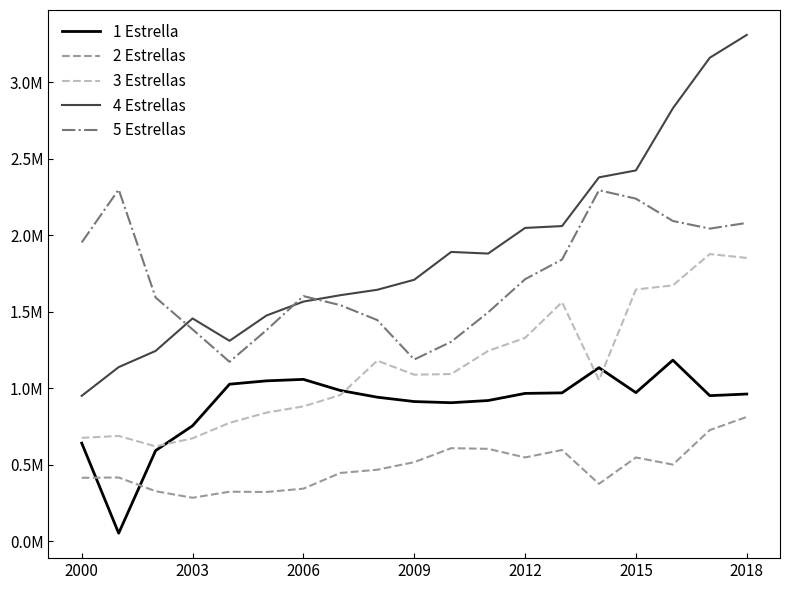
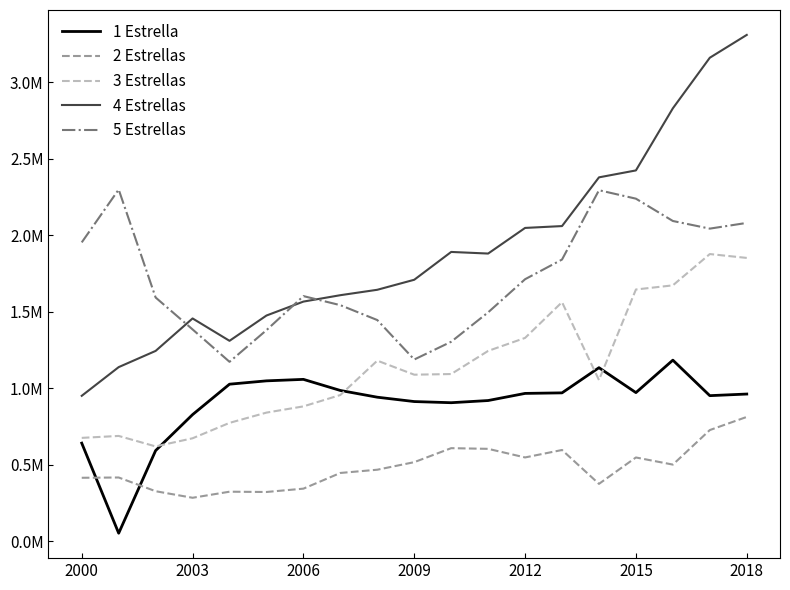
1 Estrella, 2003: 760000 -> 830000
